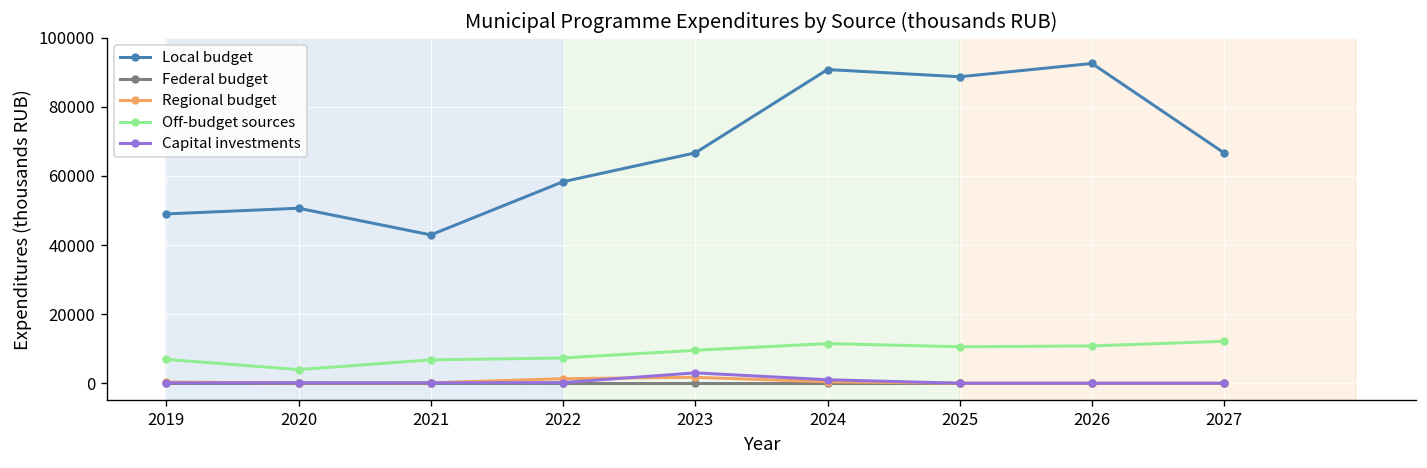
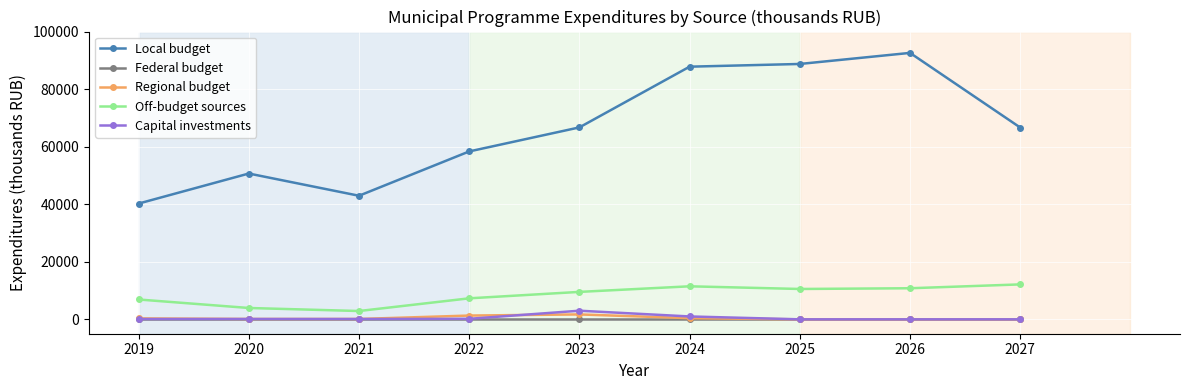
Local budget, 2019: 49000 -> 40000
Off-budget sources, 2021: 7000 -> 3000
Local budget, 2024: 91000 -> 88000
